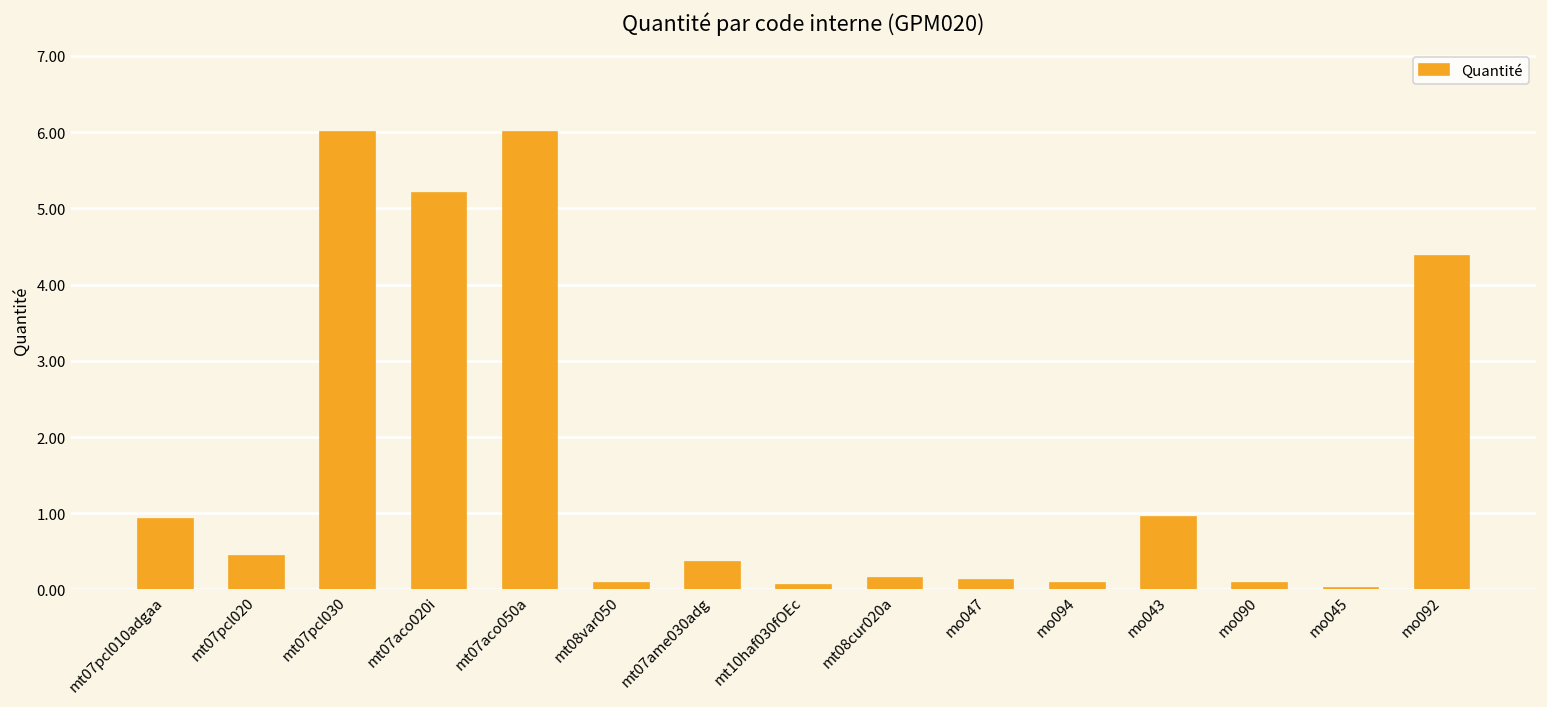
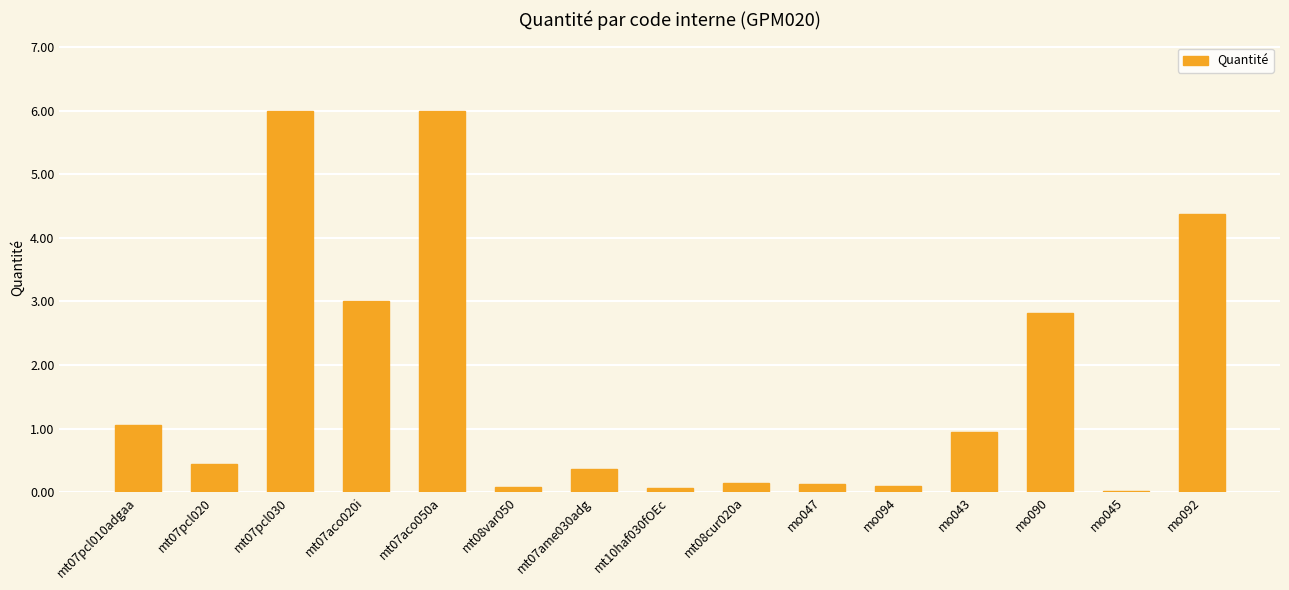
mt07pcl010adgaa: 0.9 -> 1.1
mt07aco020i: 5.2 -> 3.0
mo090: 0.1 -> 2.8
